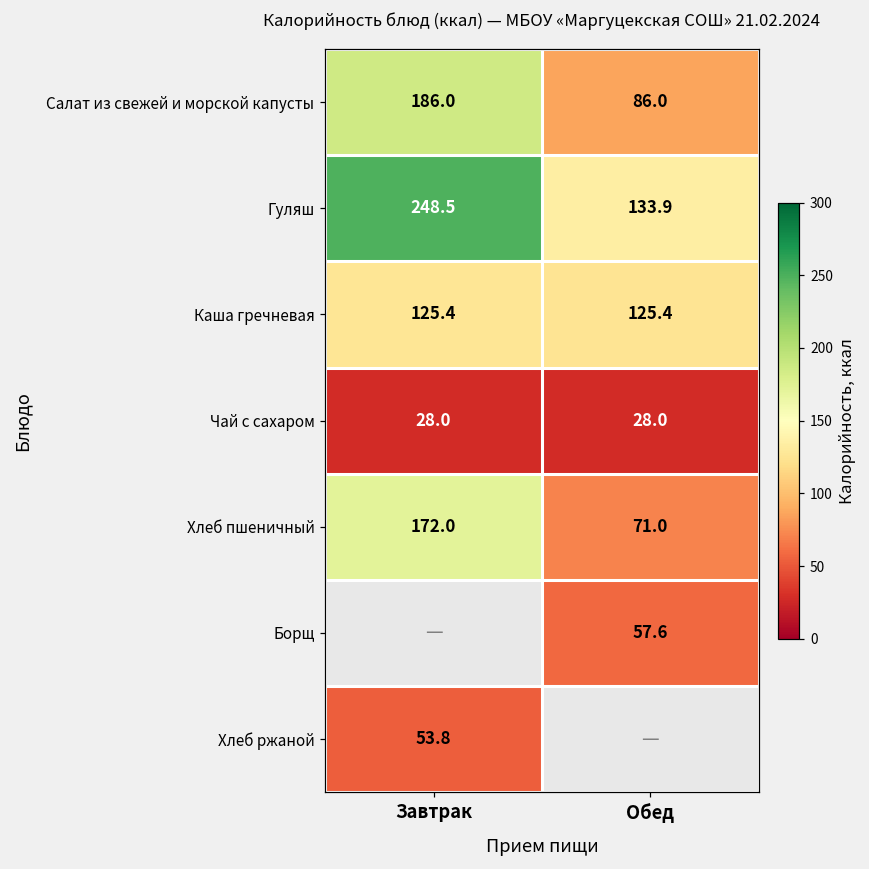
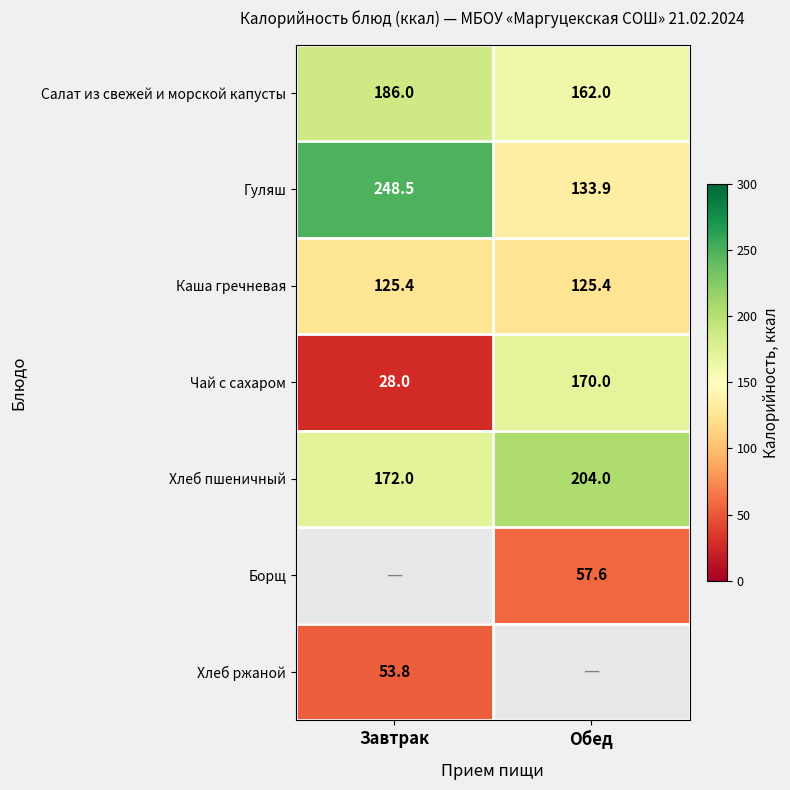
Салат из свежей и морской капусты, Обед: 86.0 -> 162.0
Чай с сахаром, Обед: 28.0 -> 170.0
Хлеб пшеничный, Обед: 71.0 -> 204.0
